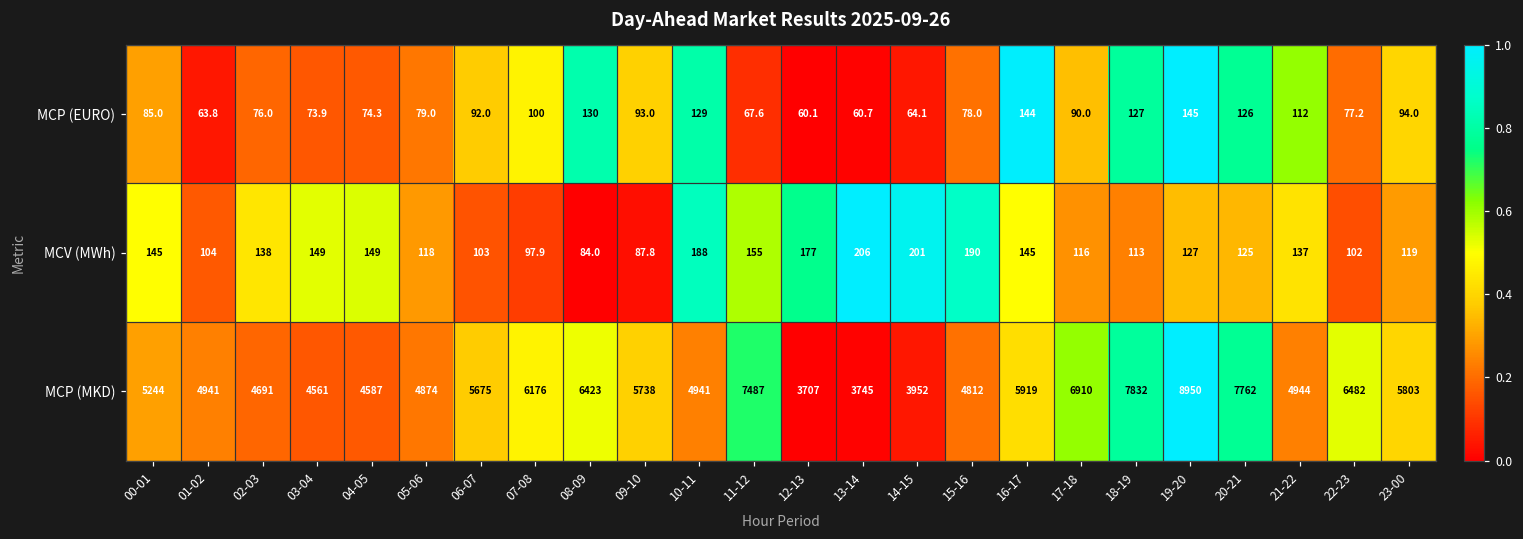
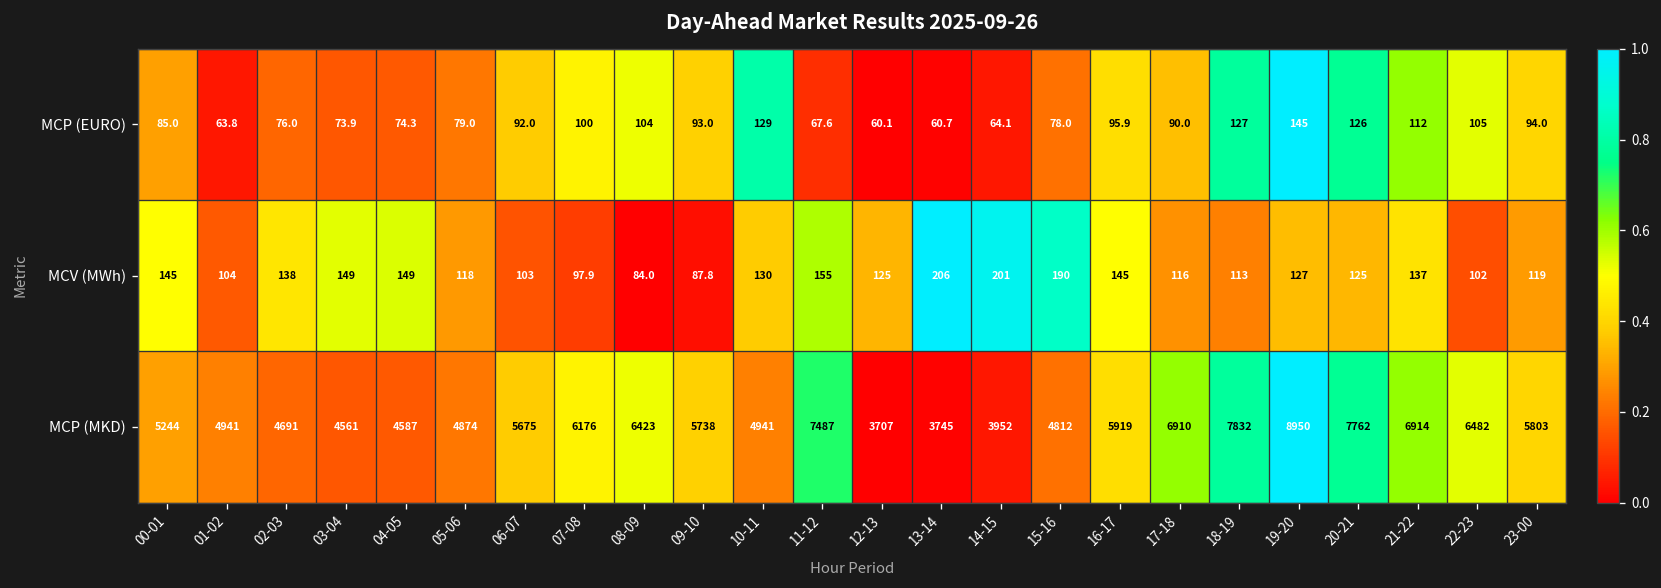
MCP (EURO), 08-09: 130 -> 104
MCP (EURO), 16-17: 144 -> 95.9
MCP (EURO), 22-23: 77.2 -> 105
MCV (MWh), 10-11: 188 -> 130
MCV (MWh), 12-13: 177 -> 125
MCP (MKD), 21-22: 4944 -> 6914
